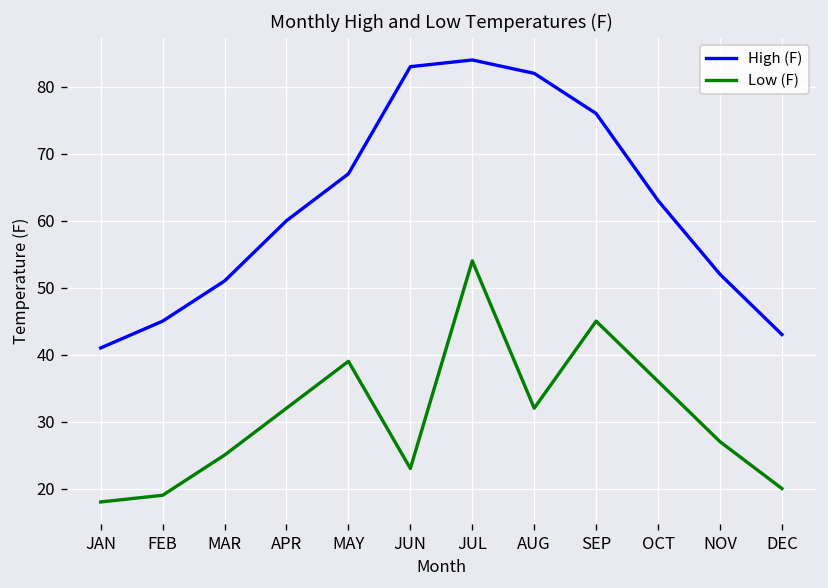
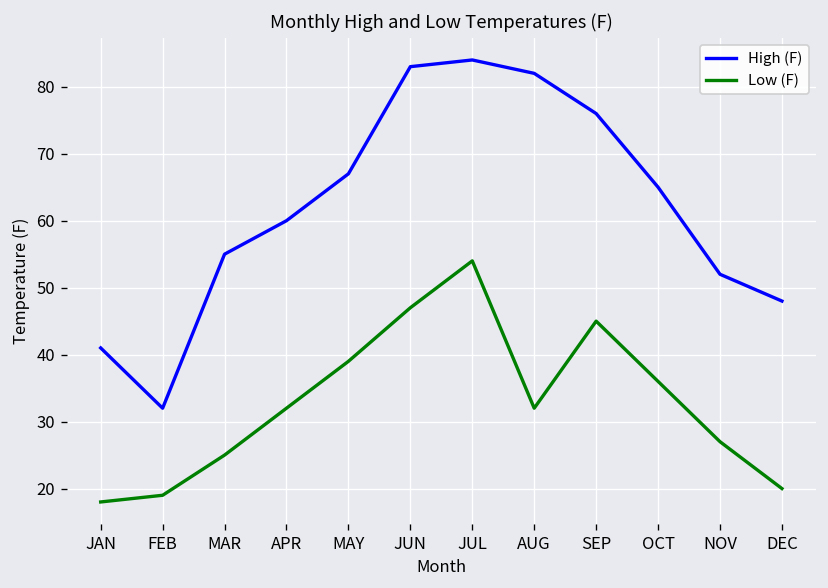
High (F), FEB: 45 -> 32
High (F), MAR: 51 -> 55
Low (F), JUN: 23 -> 47
High (F), OCT: 63 -> 65
High (F), DEC: 43 -> 48
